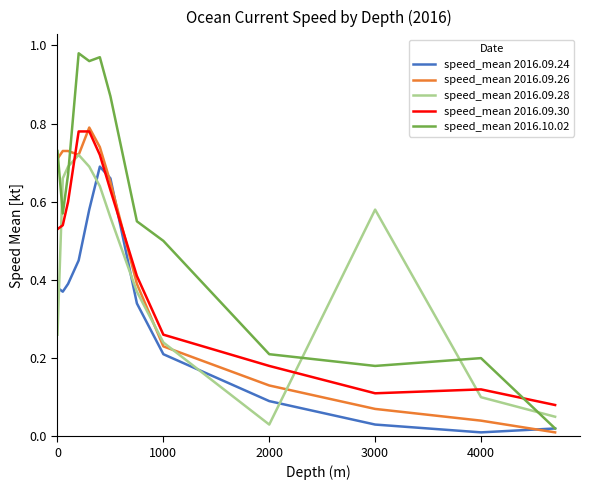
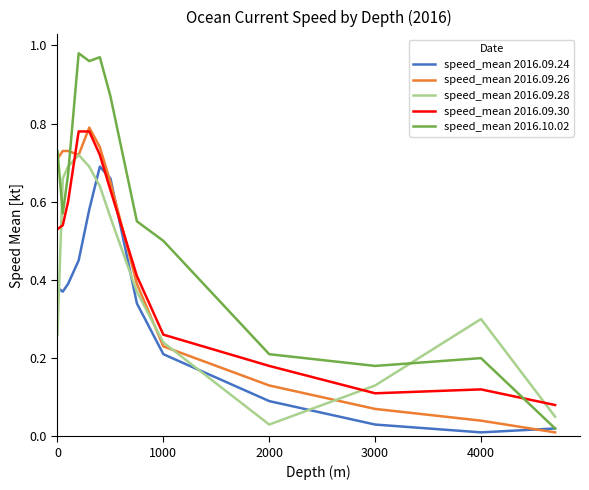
speed_mean 2016.09.28, 3000: 0.58 -> 0.13
speed_mean 2016.09.28, 4000: 0.1 -> 0.3
